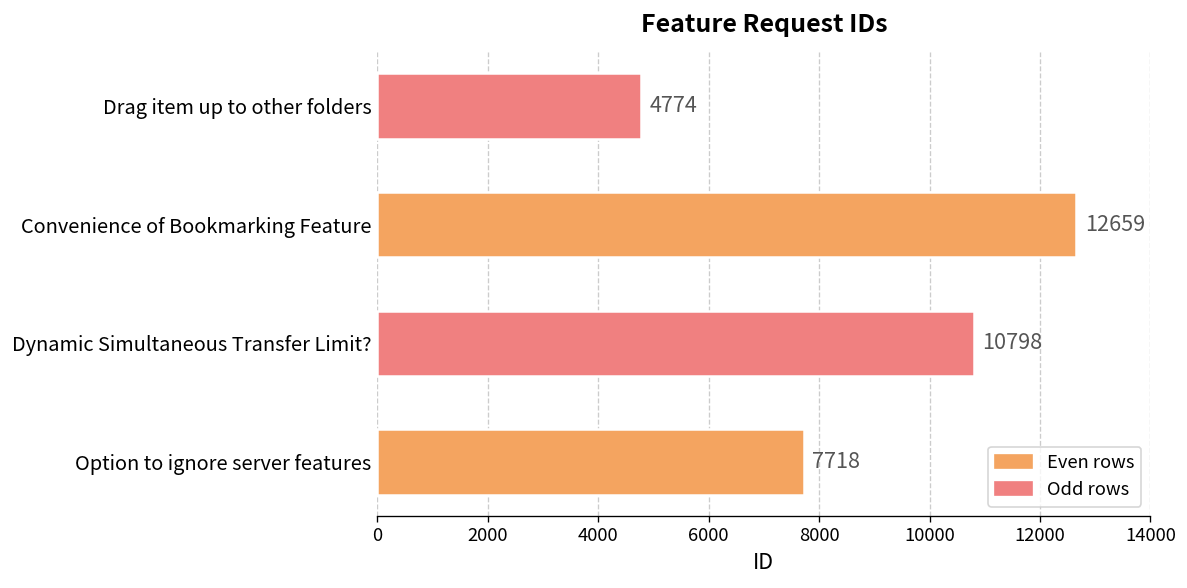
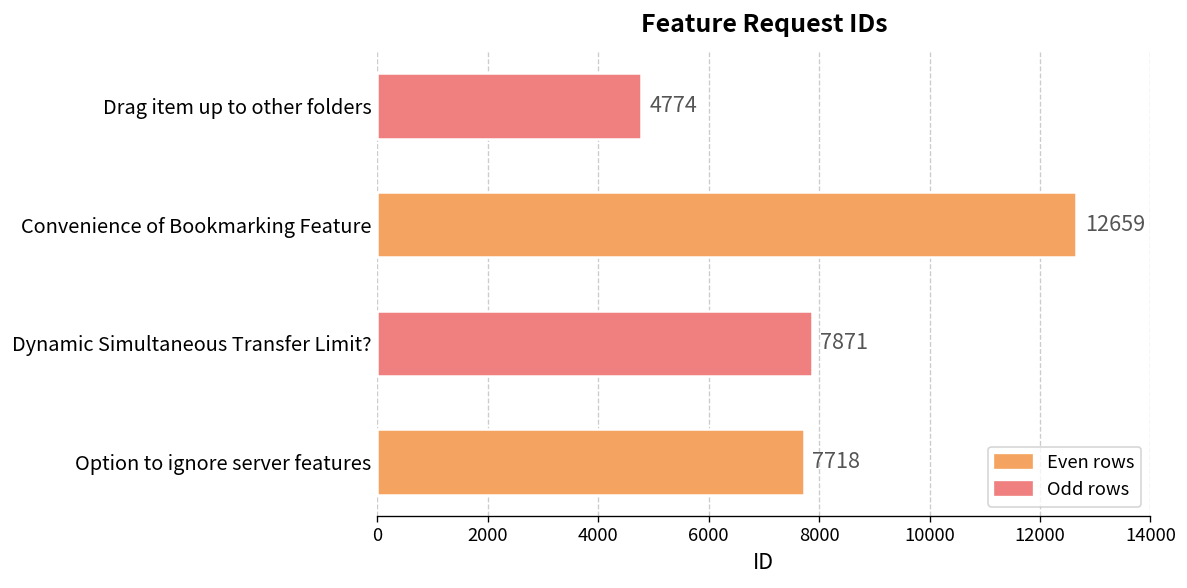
Dynamic Simultaneous Transfer Limit?: 10798 -> 7871
